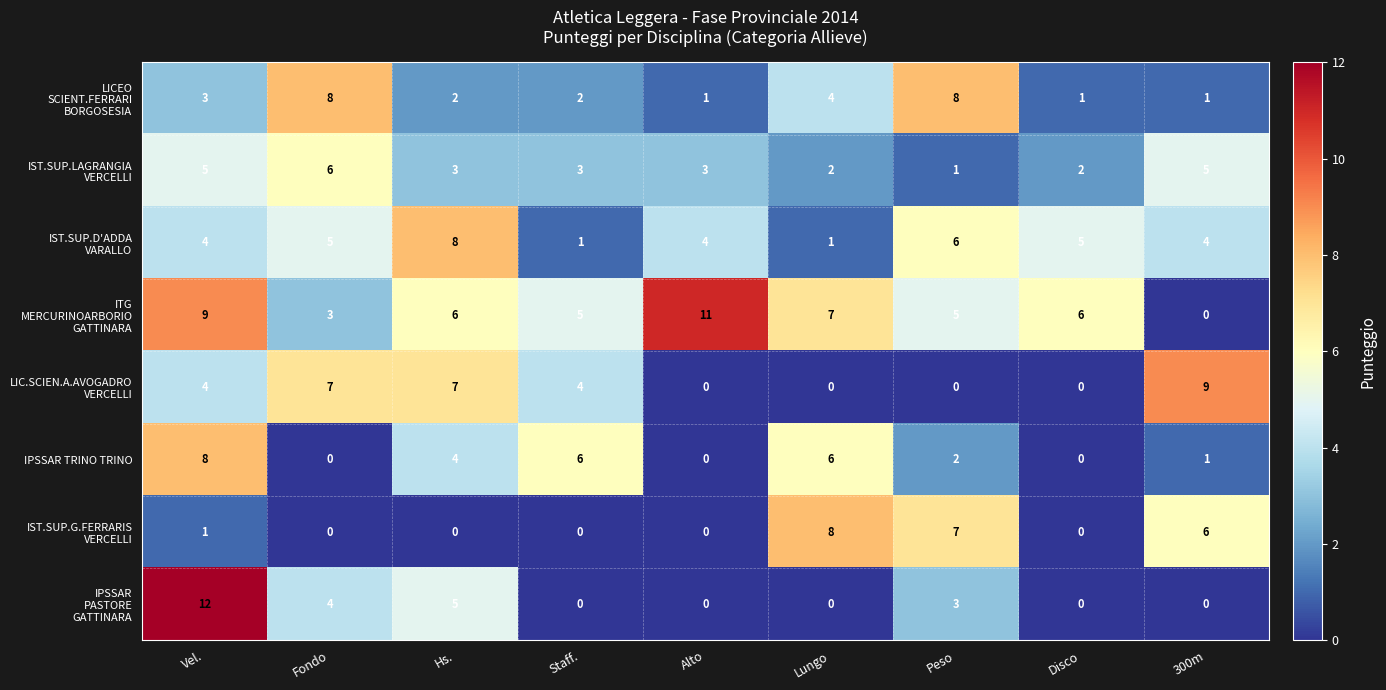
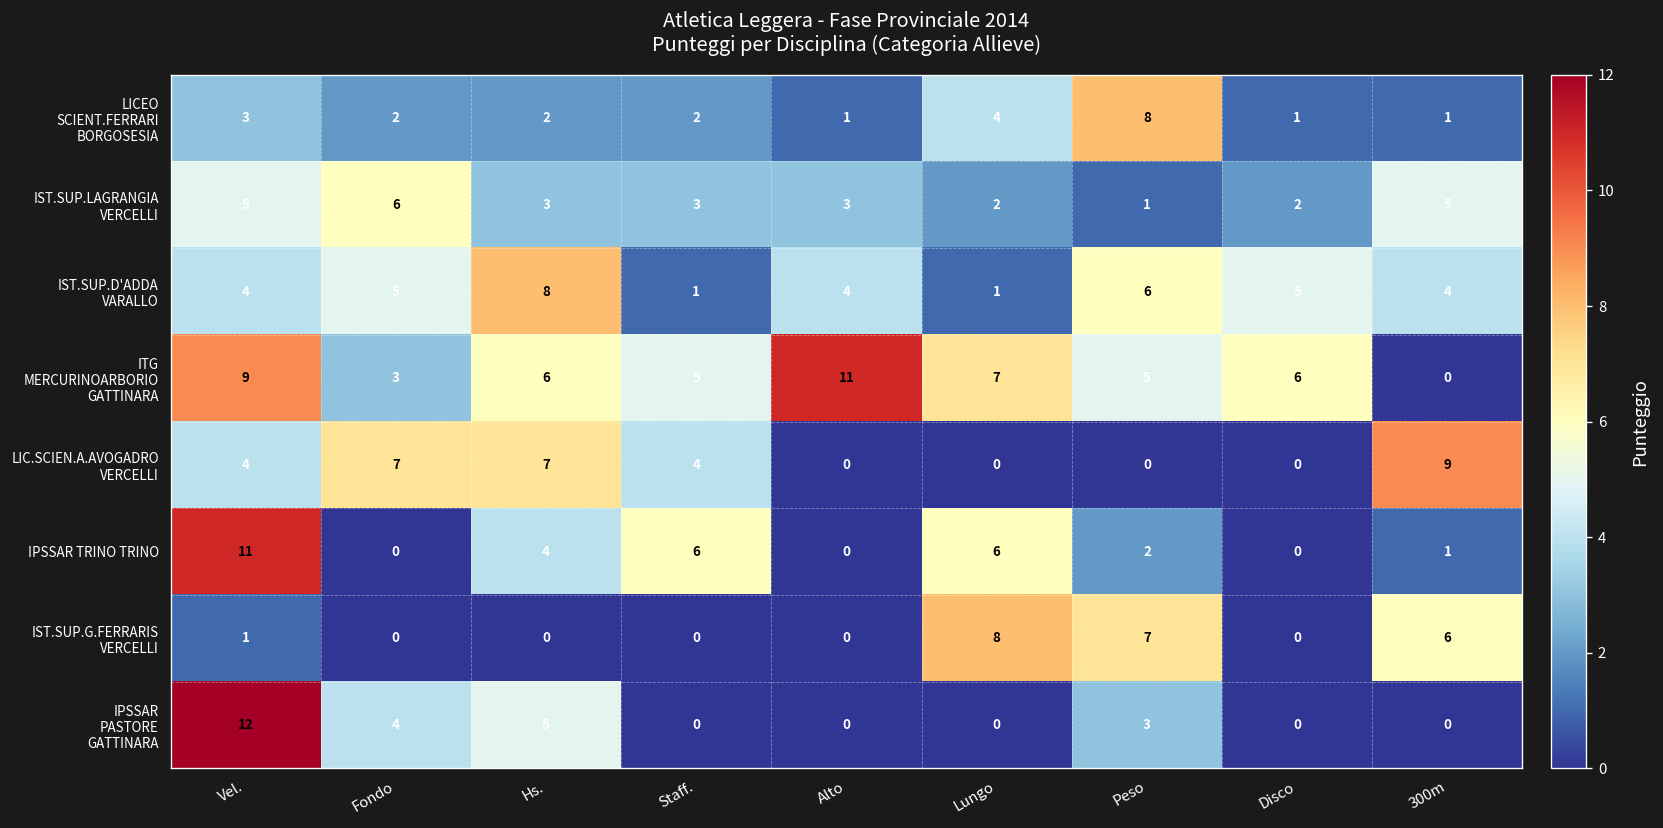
LICEO SCIENT.FERRARI BORGOSESIA, Fondo: 8 -> 2
IPSSAR TRINO TRINO, Vel.: 8 -> 11
